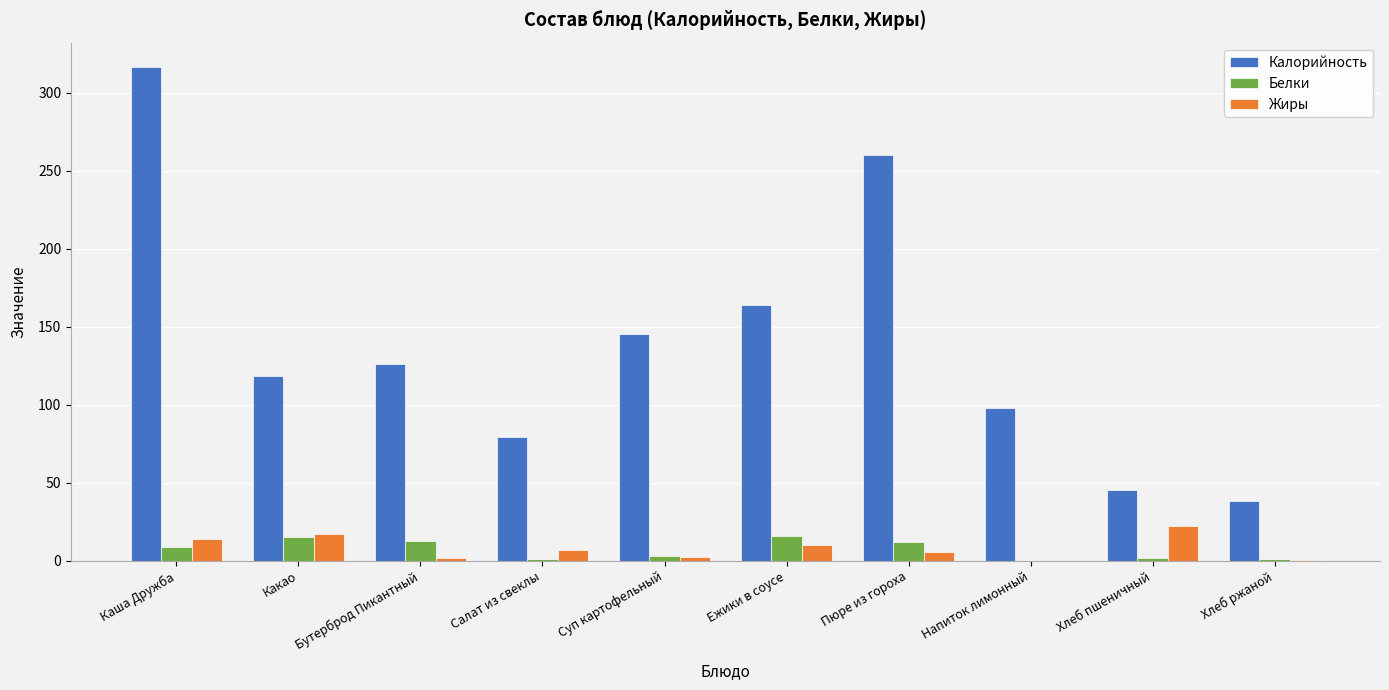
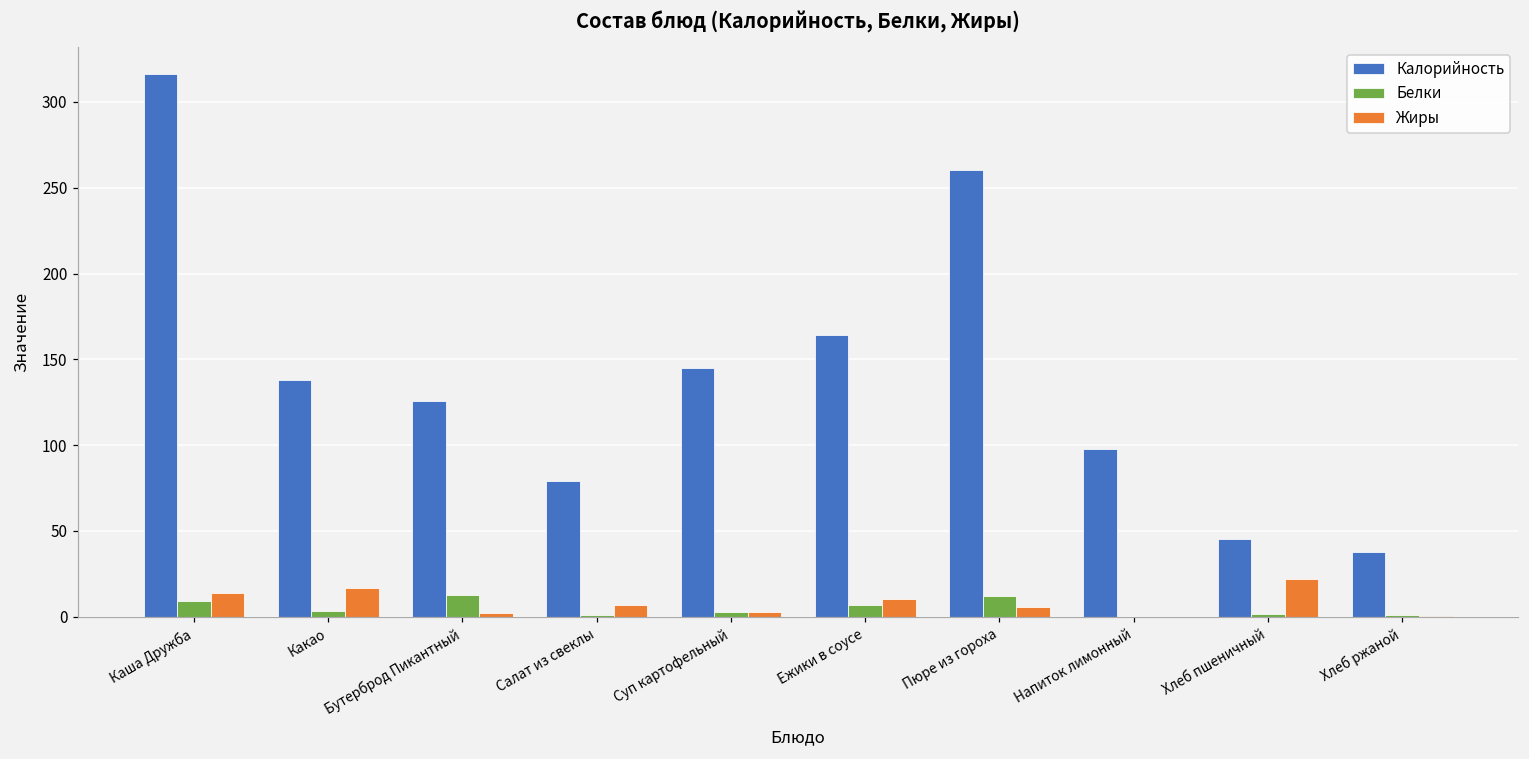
Калорийность, Какао: 118 -> 138
Белки, Какао: 15 -> 4
Белки, Ежики в соусе: 16 -> 7
